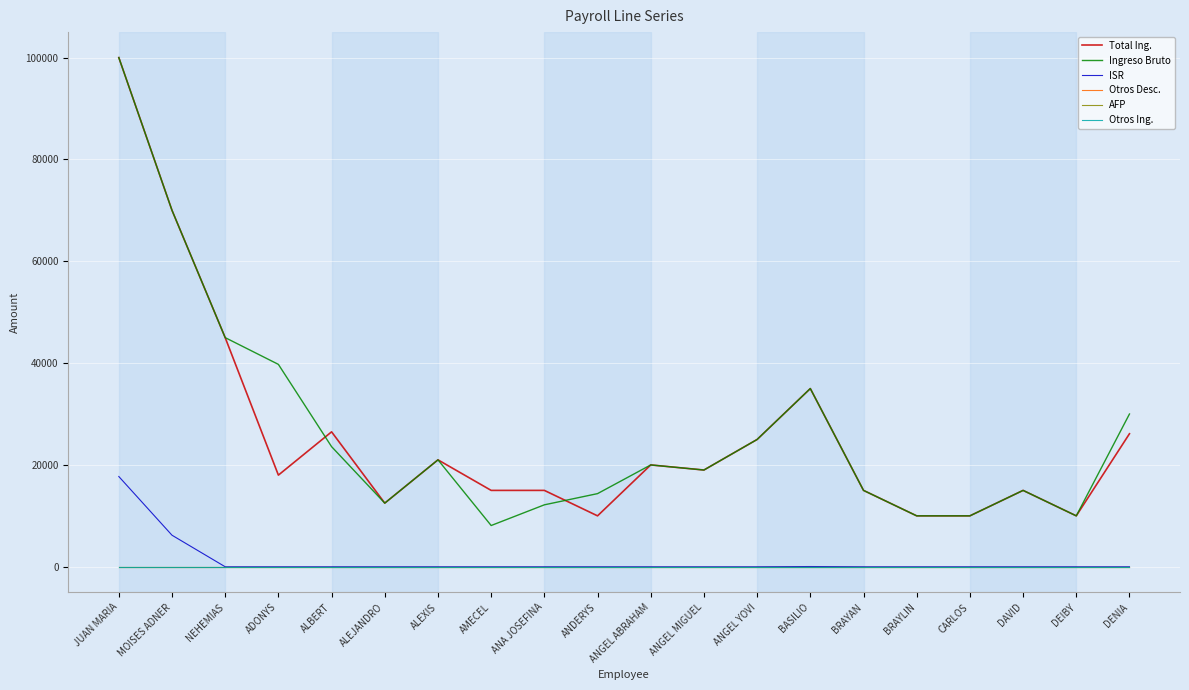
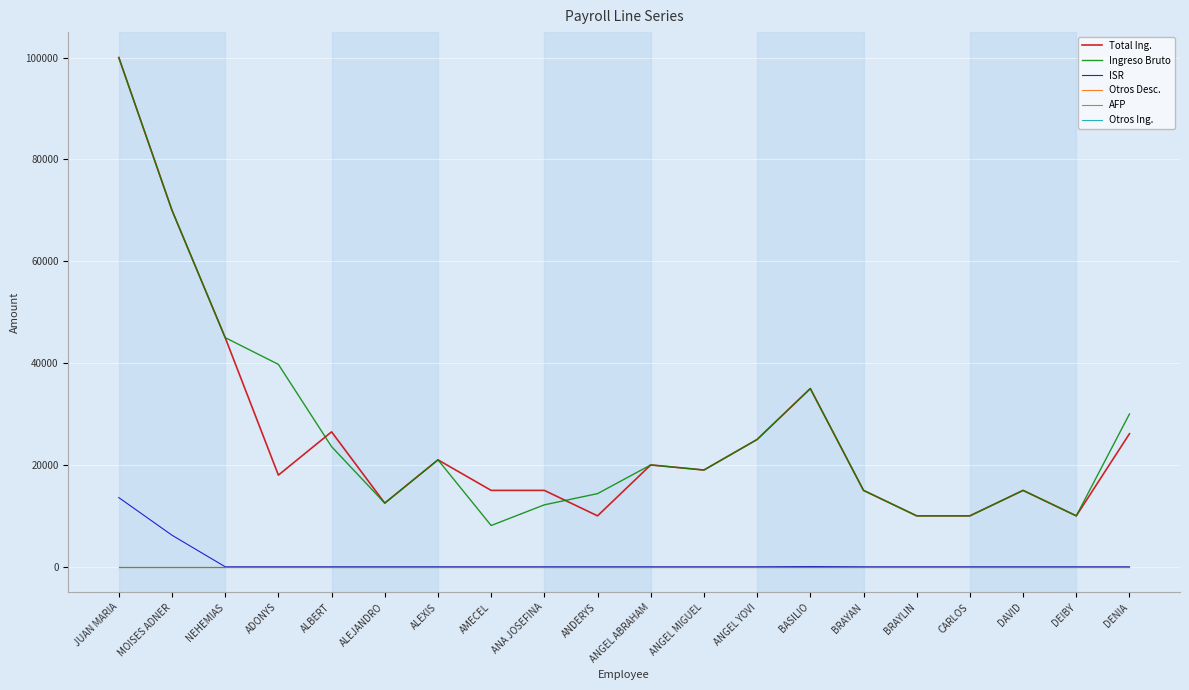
ISR, JUAN MARIA: 18000 -> 14000
